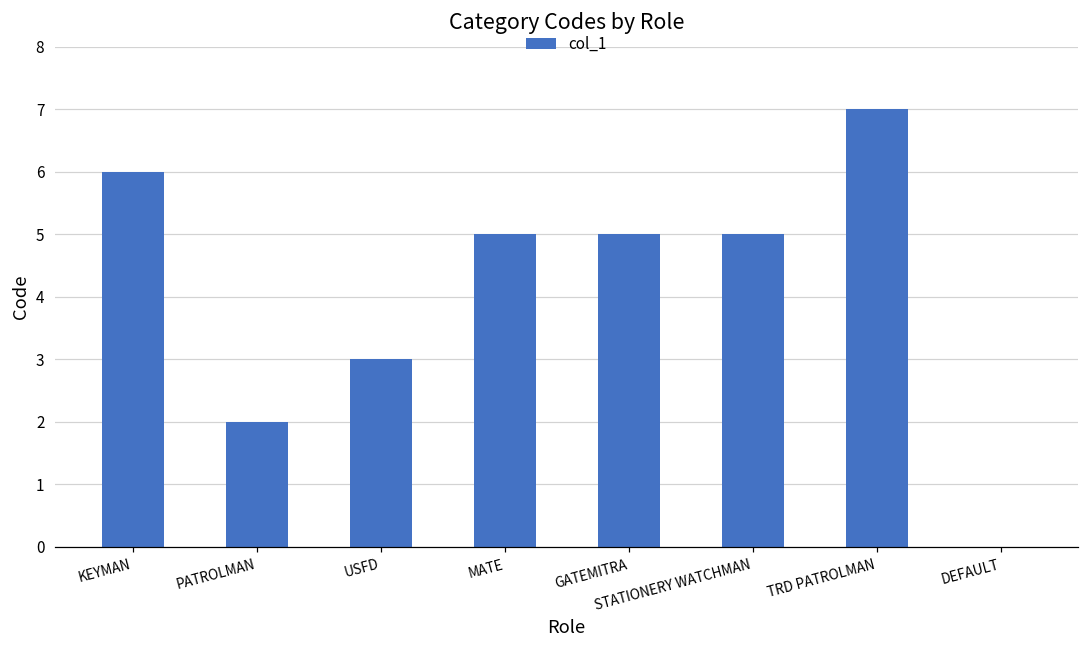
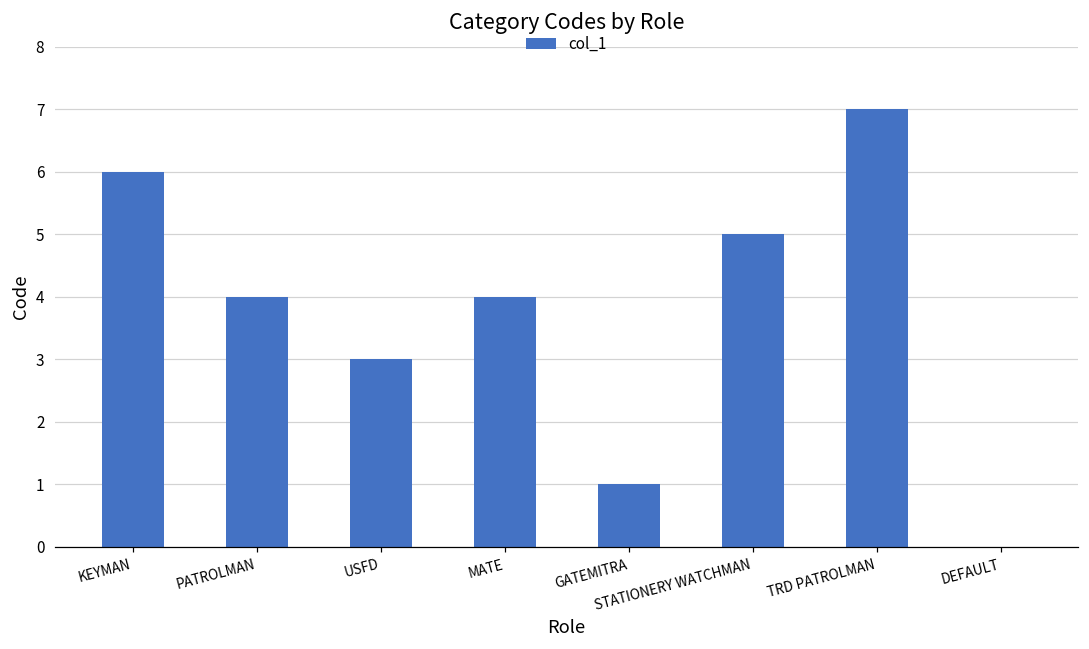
PATROLMAN: 2 -> 4
MATE: 5 -> 4
GATEMITRA: 5 -> 1
